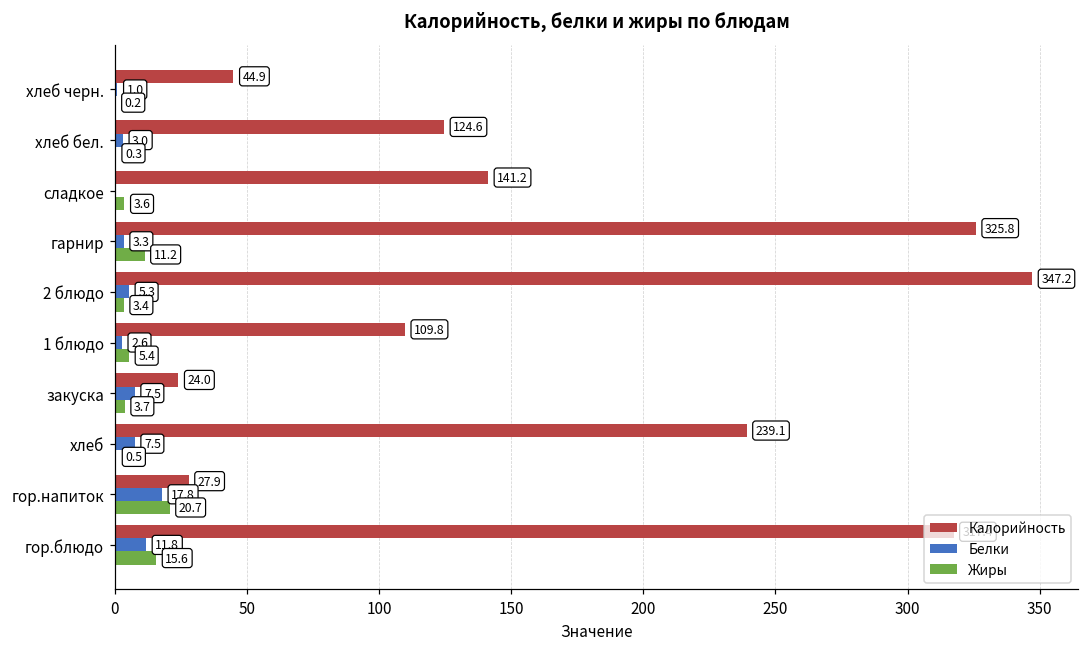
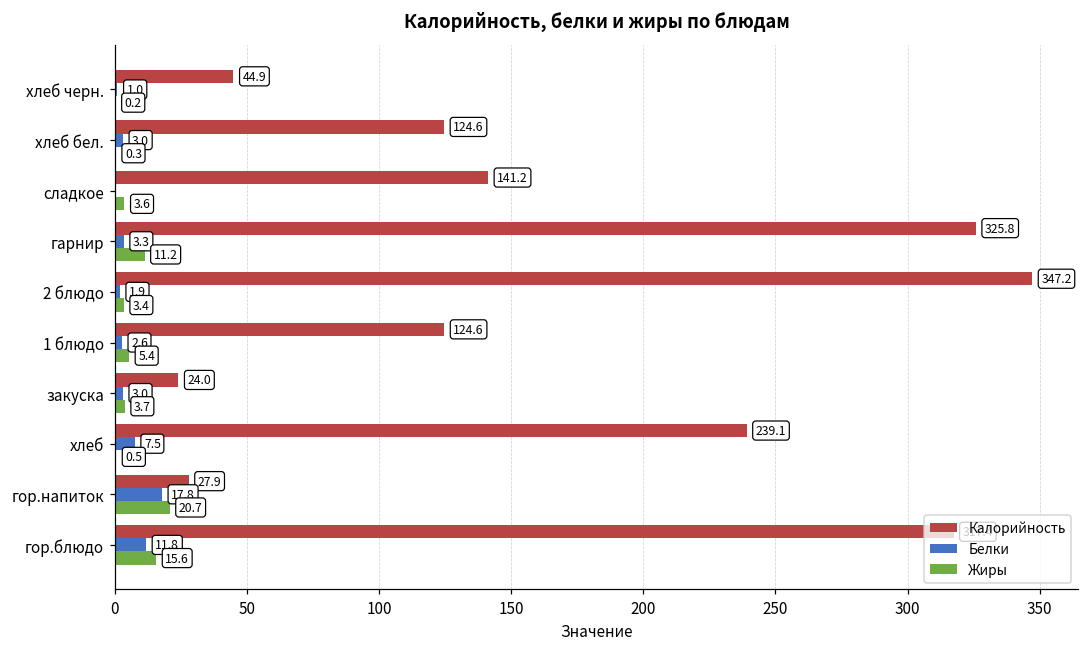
Белки, 2 блюдо: 5.3 -> 1.9
Калорийность, 1 блюдо: 109.8 -> 124.6
Белки, закуска: 7.5 -> 3.0
